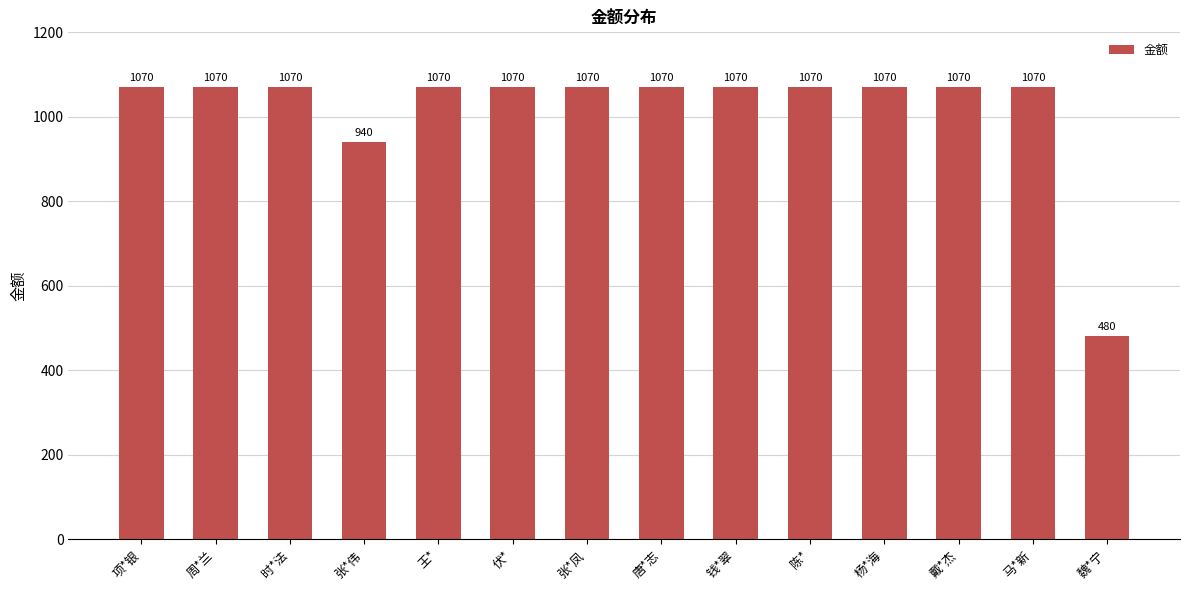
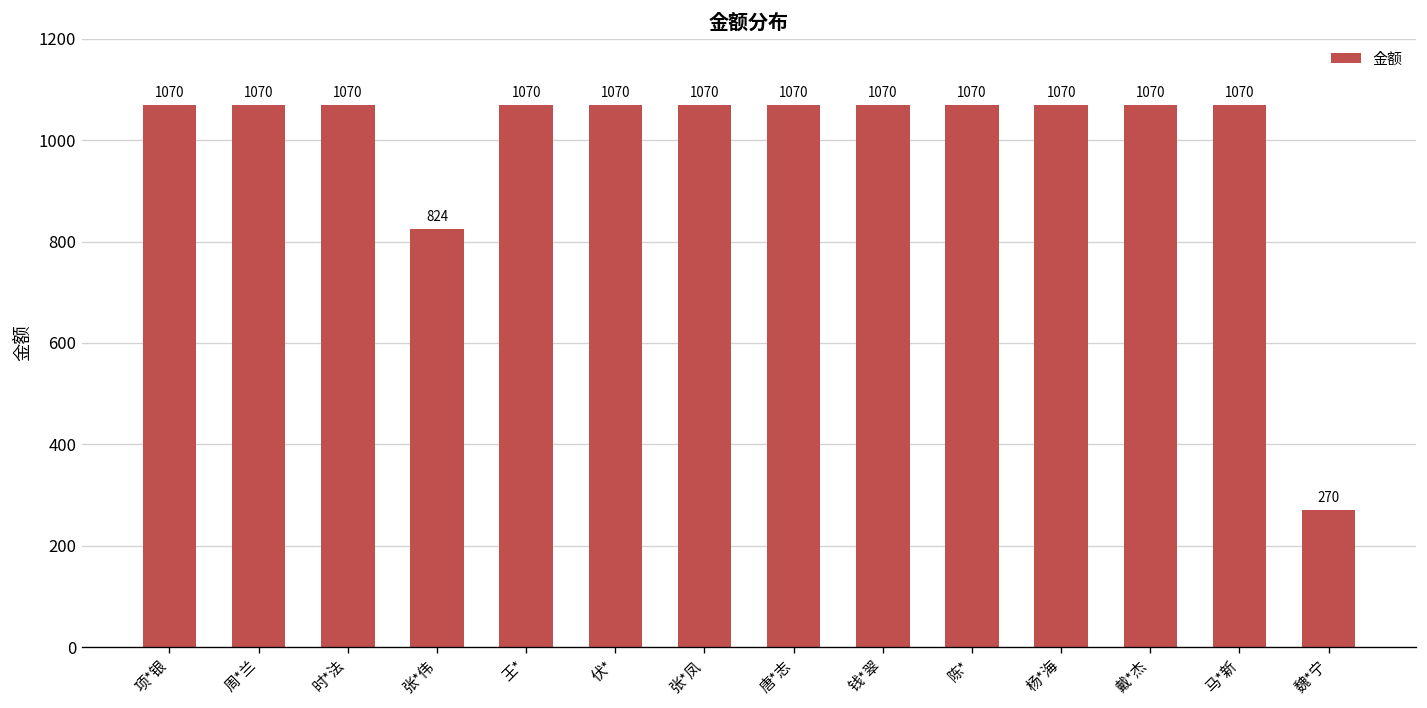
张*伟: 940 -> 824
魏*宁: 480 -> 270
